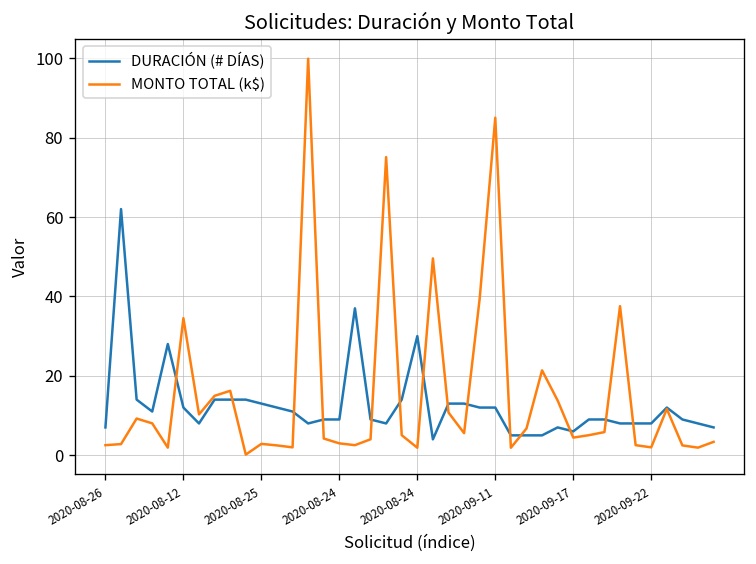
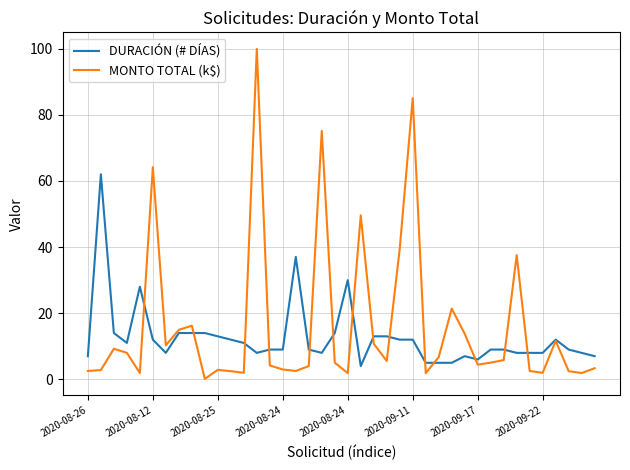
MONTO TOTAL (k$), 2020-08-12: 35 -> 64
